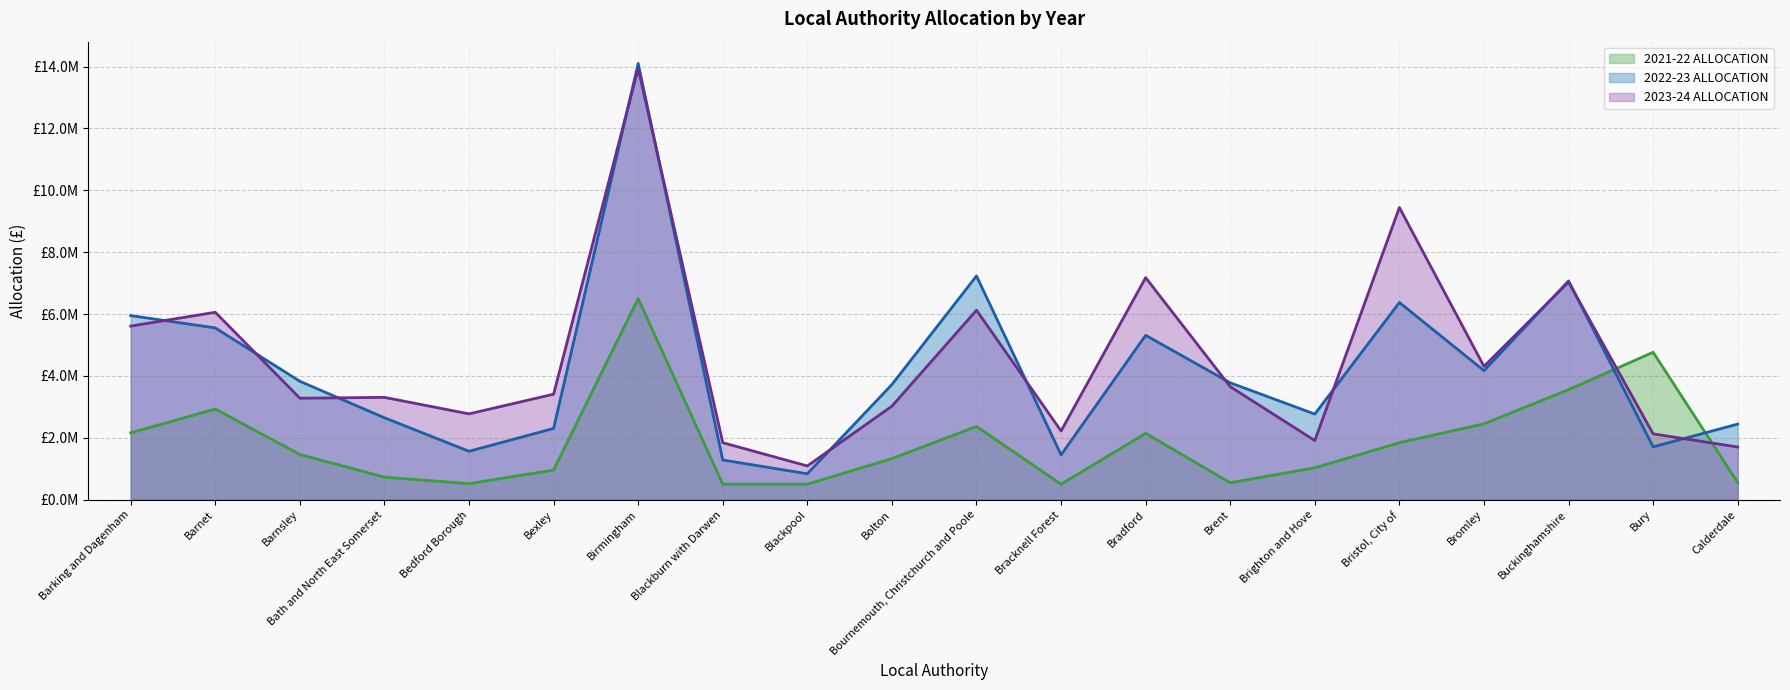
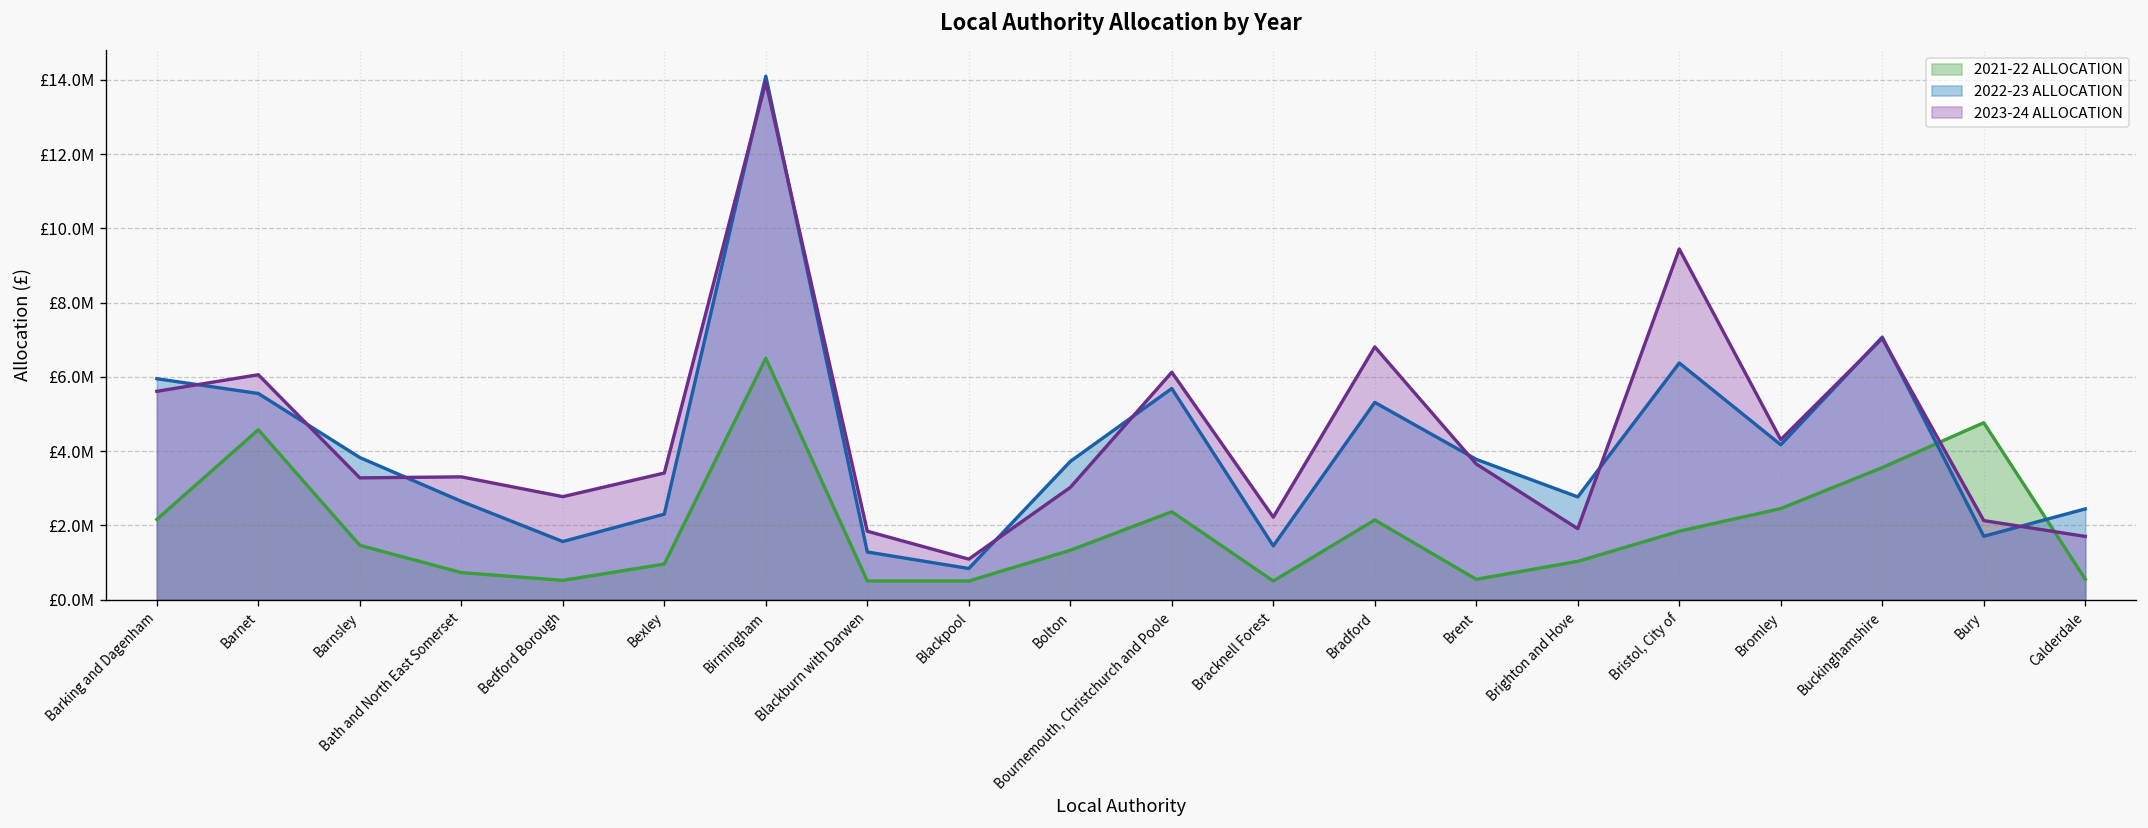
2021-22 ALLOCATION, Barnet: £2900000 -> £4600000
2022-23 ALLOCATION, Bournemouth, Christchurch and Poole: £7200000 -> £5700000
2023-24 ALLOCATION, Bradford: £7200000 -> £6800000
